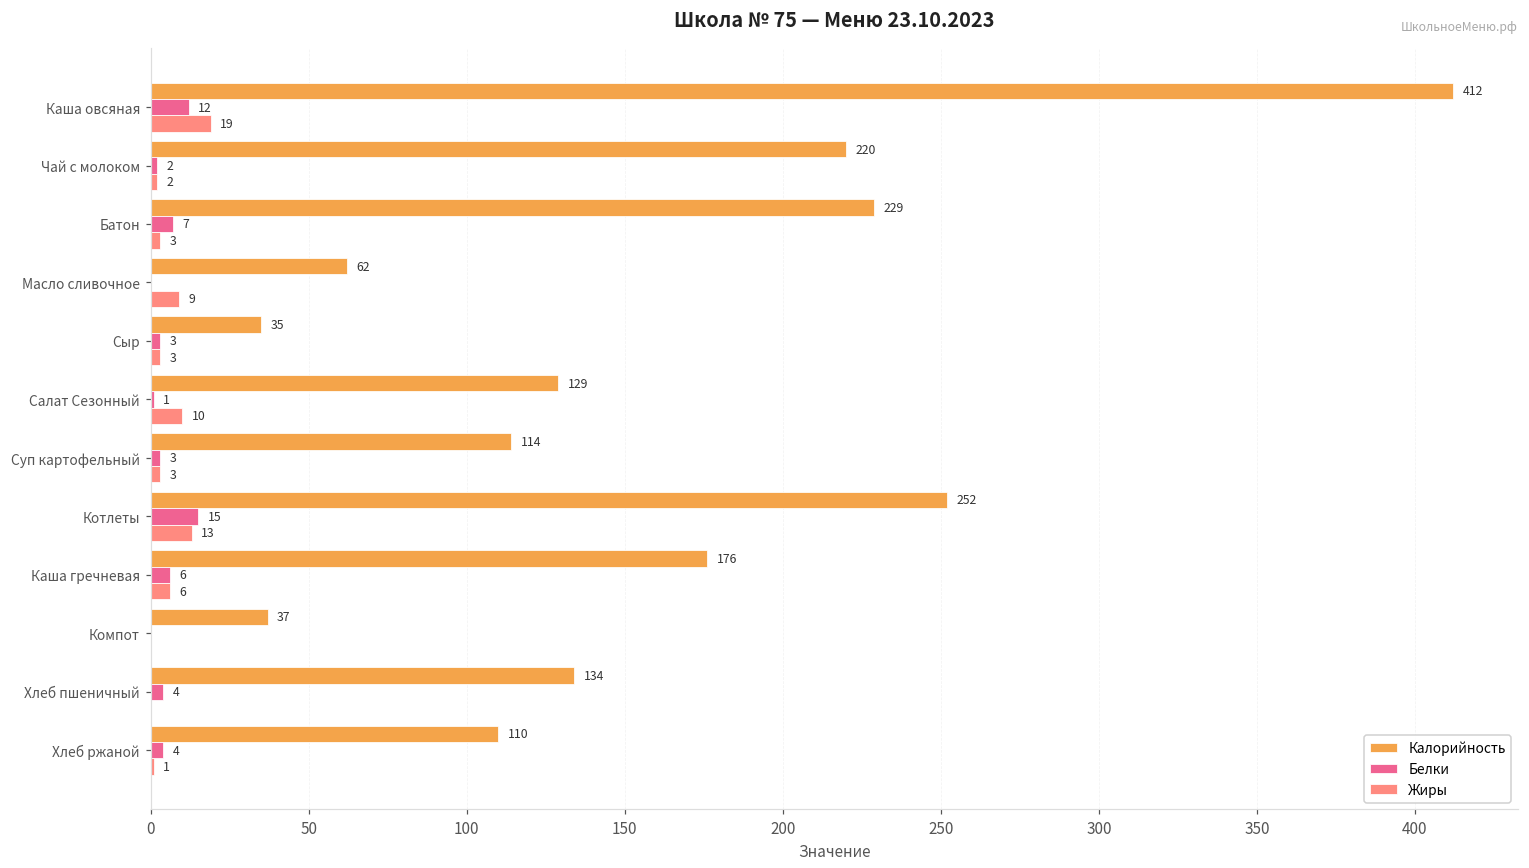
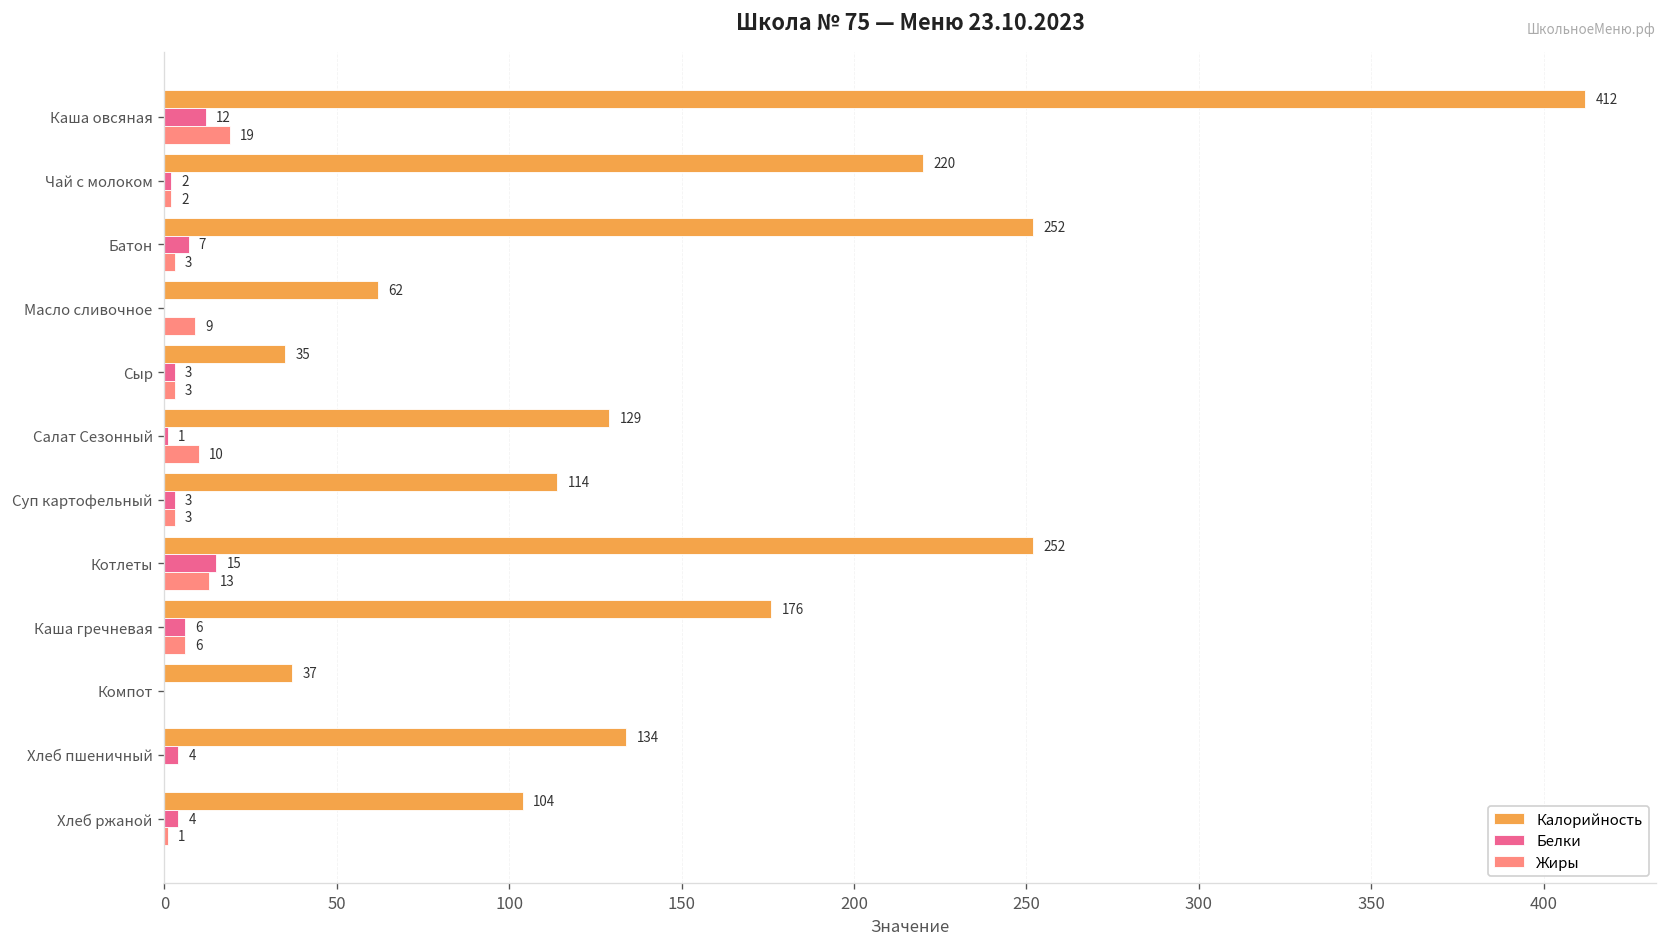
Калорийность, Батон: 229 -> 252
Калорийность, Хлеб ржаной: 110 -> 104
